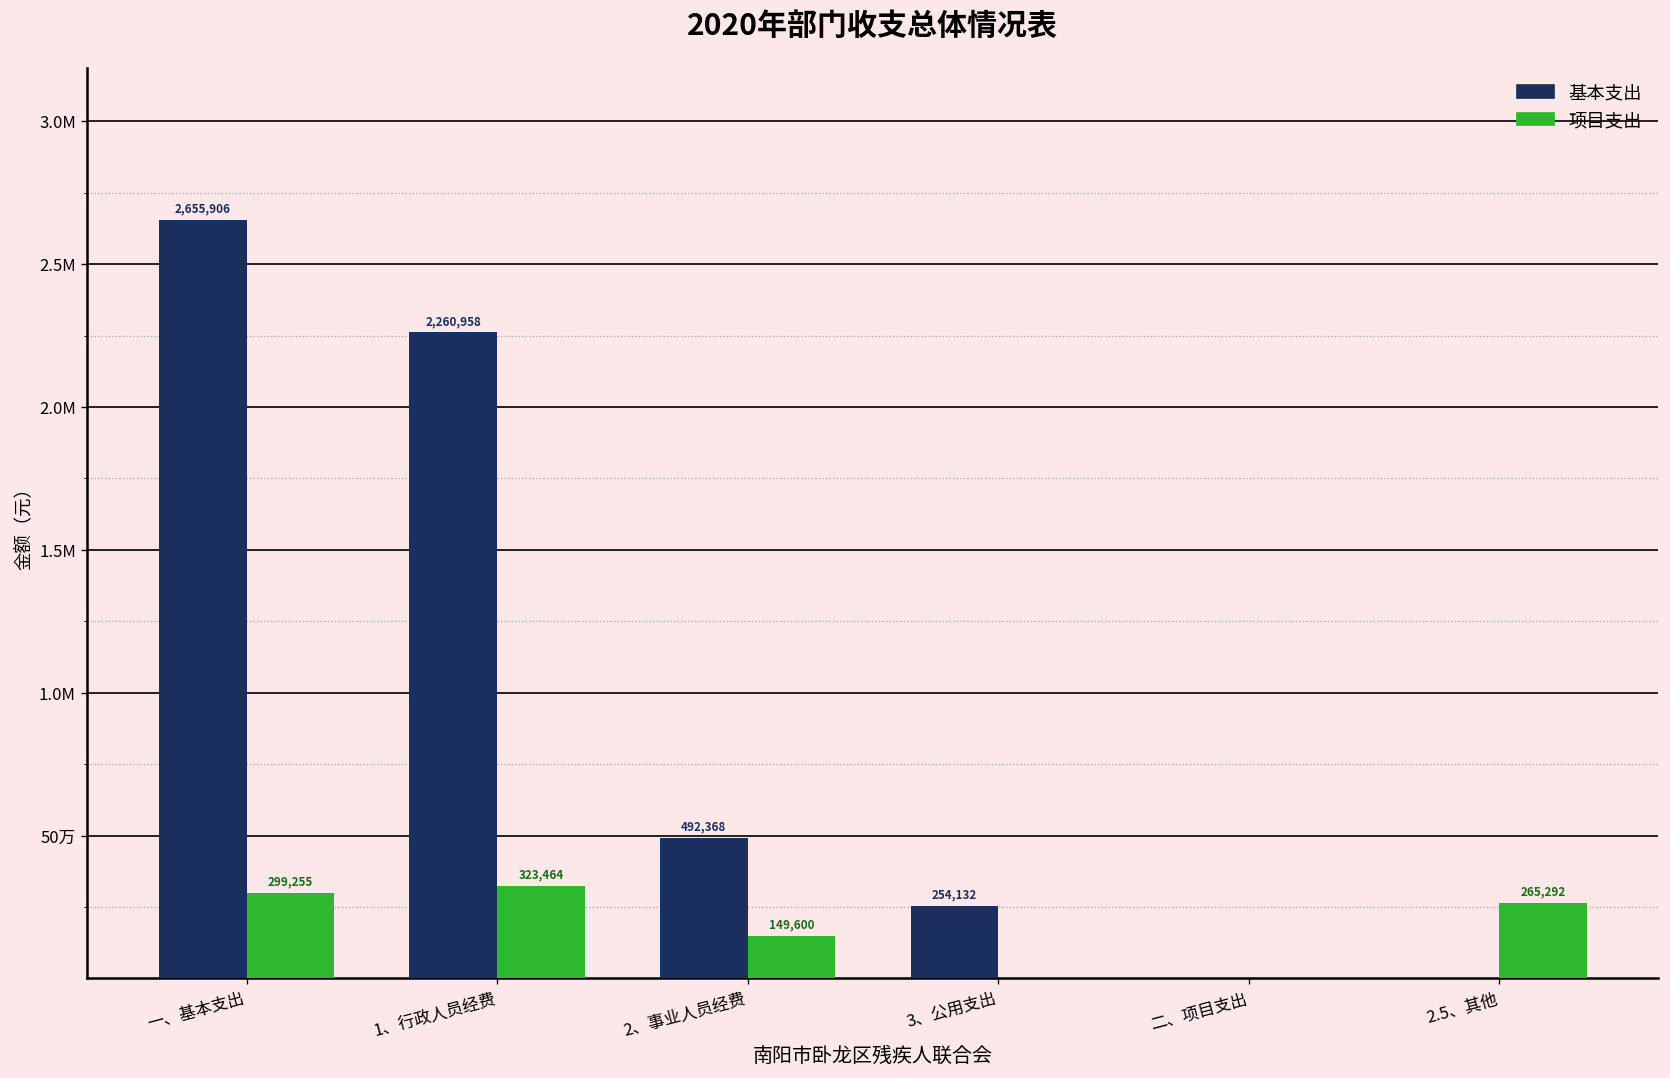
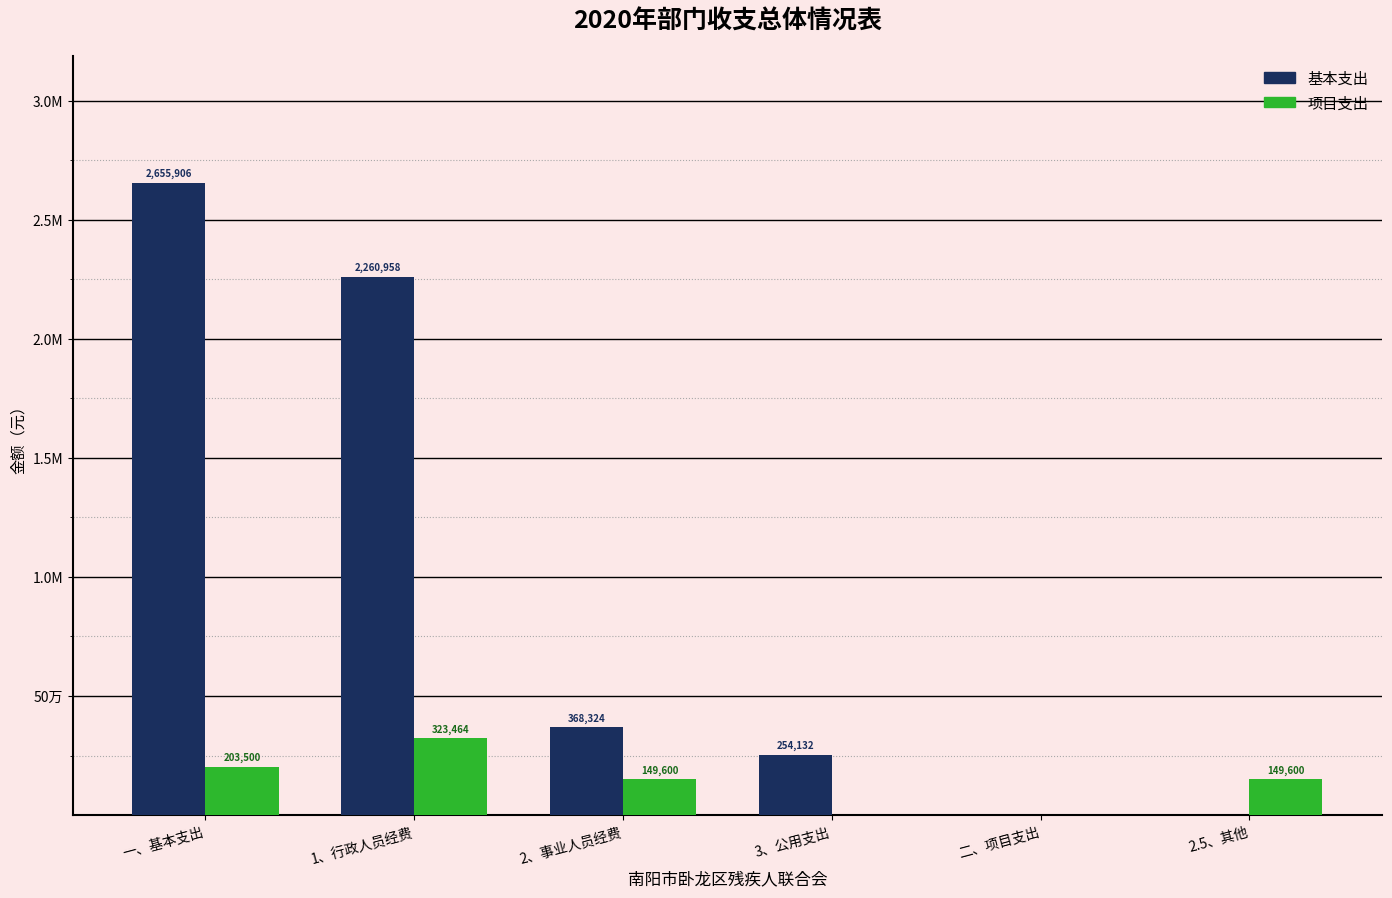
项目支出, 一、基本支出: 299,255 -> 203,500
基本支出, 2、事业人员经费: 492,368 -> 368,324
项目支出, 2.5、其他: 265,292 -> 149,600
